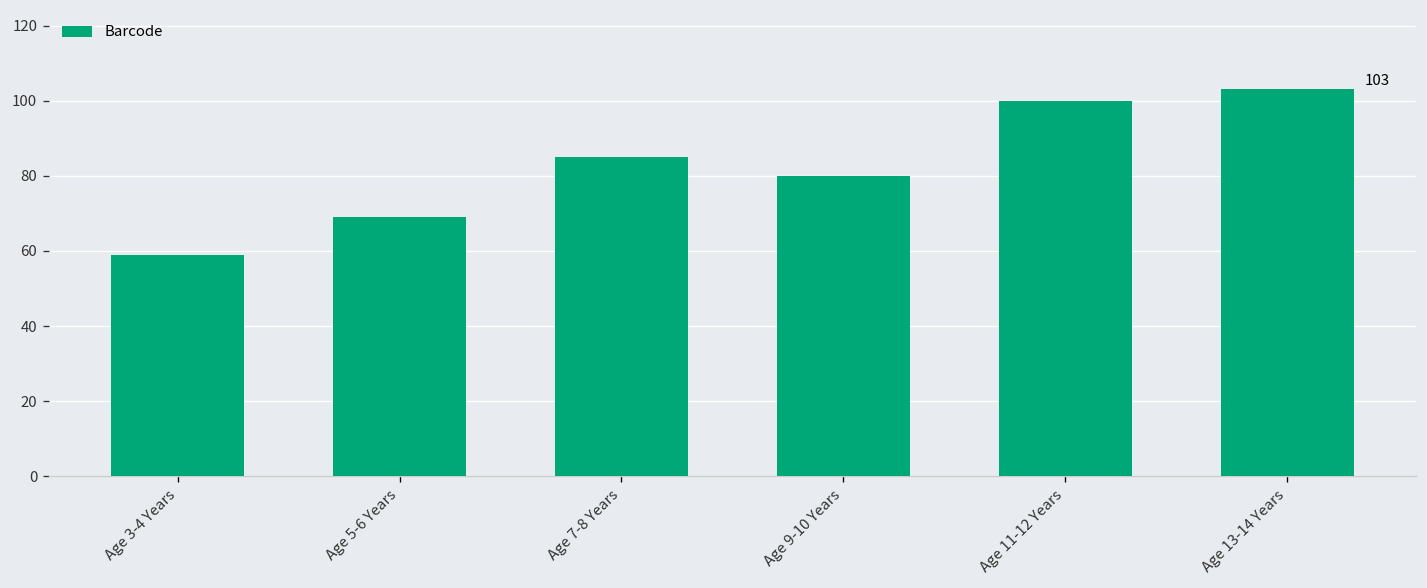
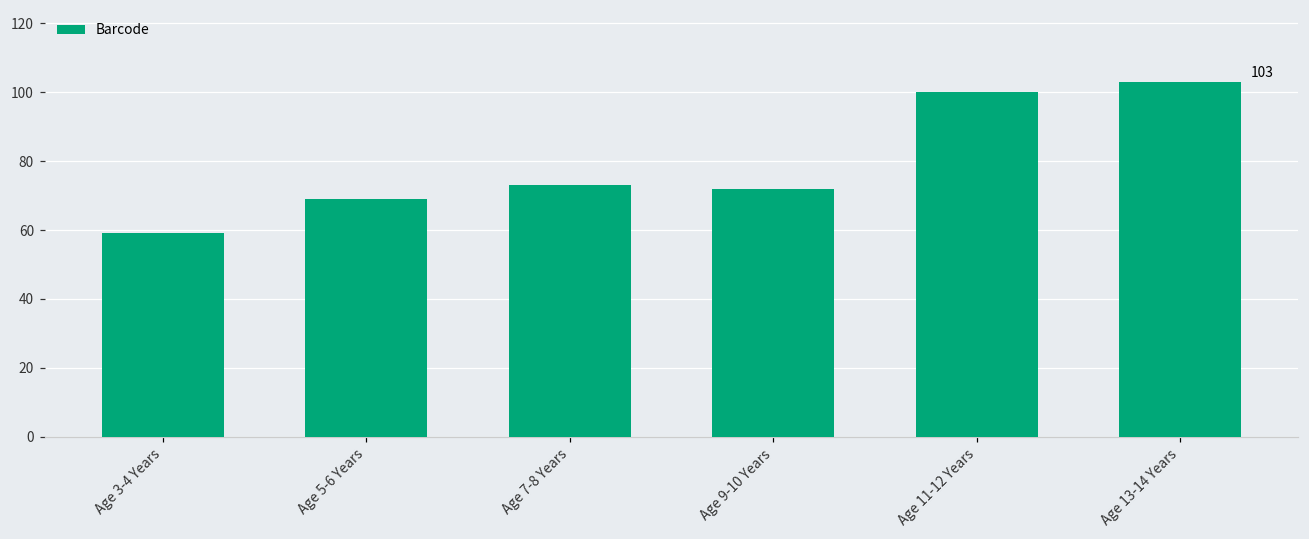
Age 7-8 Years: 85 -> 73
Age 9-10 Years: 80 -> 72
